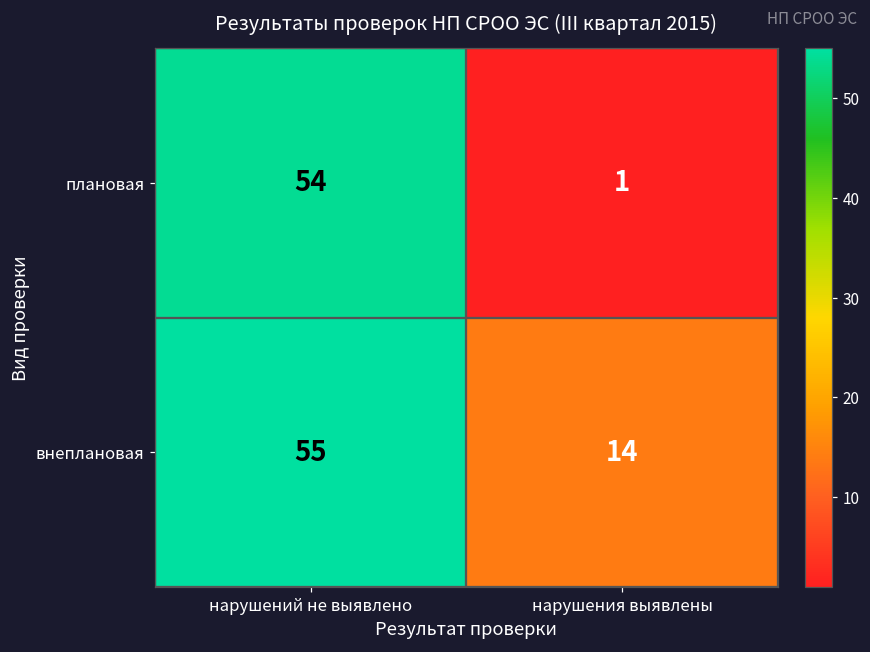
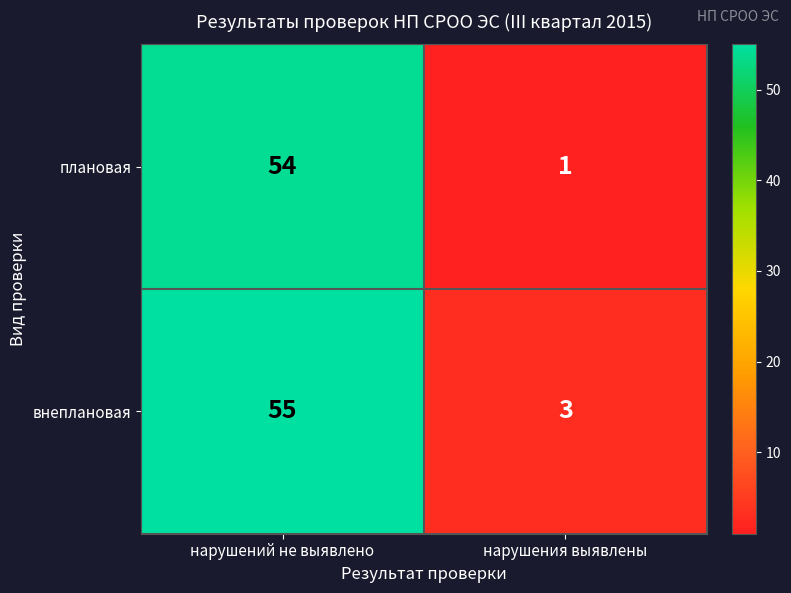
внеплановая, нарушения выявлены: 14 -> 3
